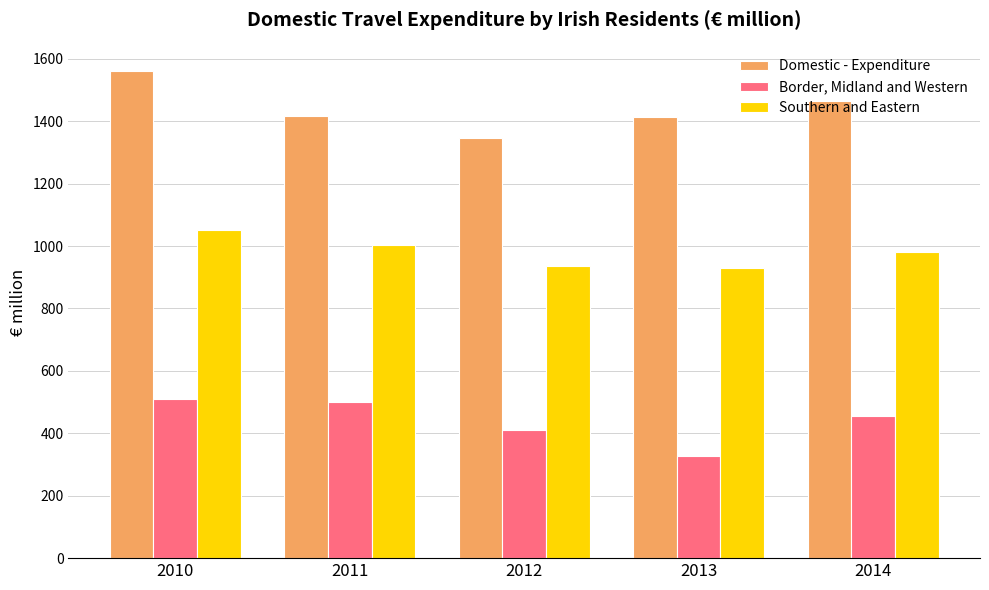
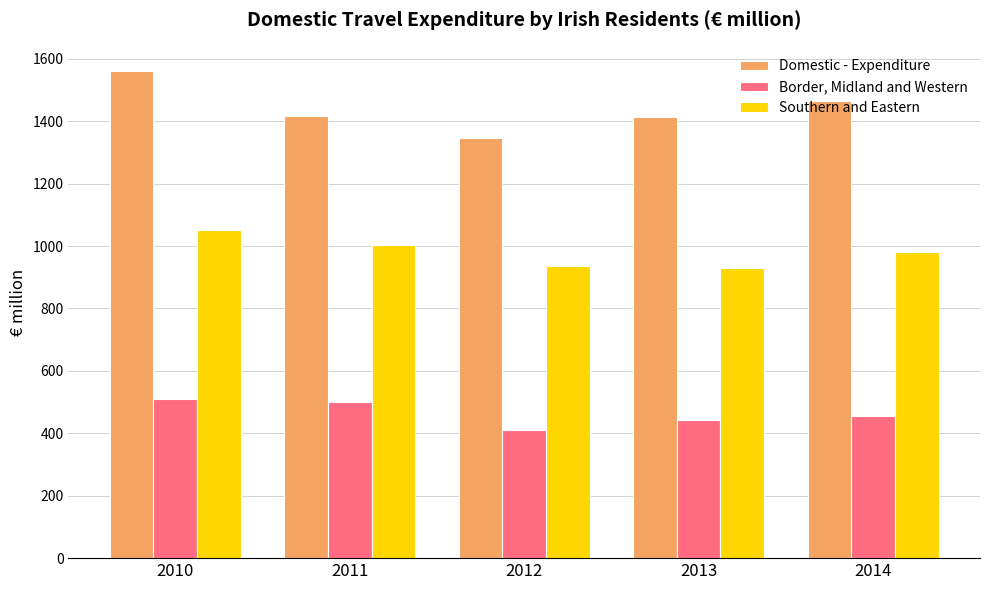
Border, Midland and Western, 2013: 330 -> 440
